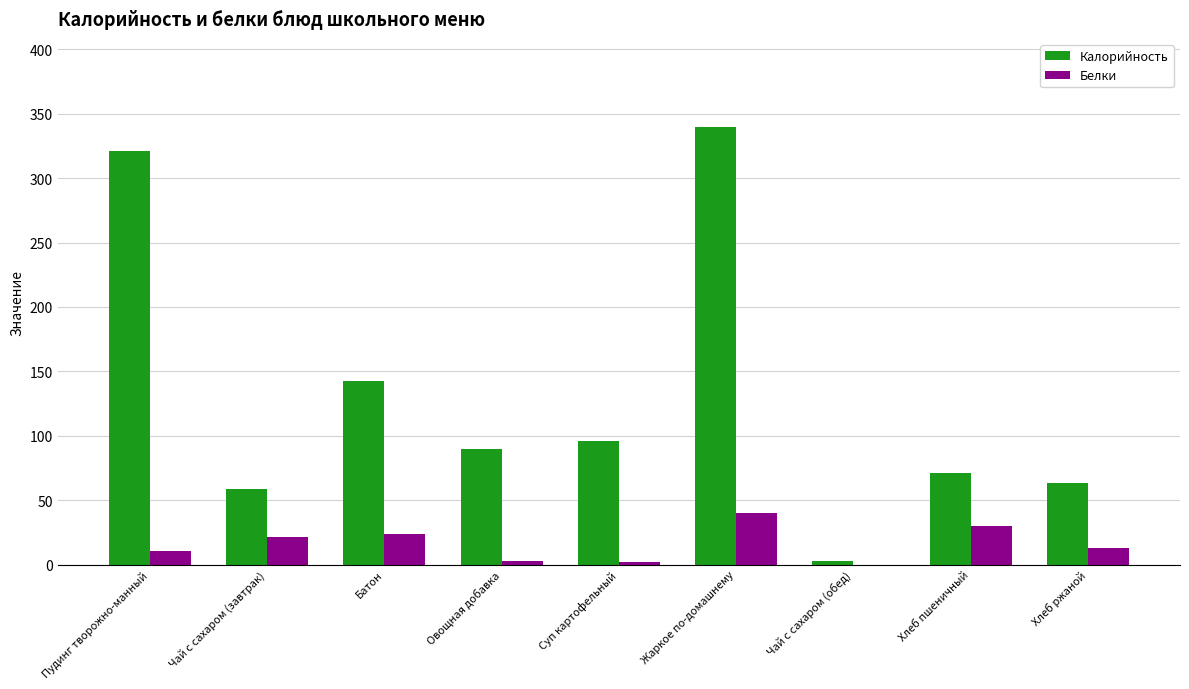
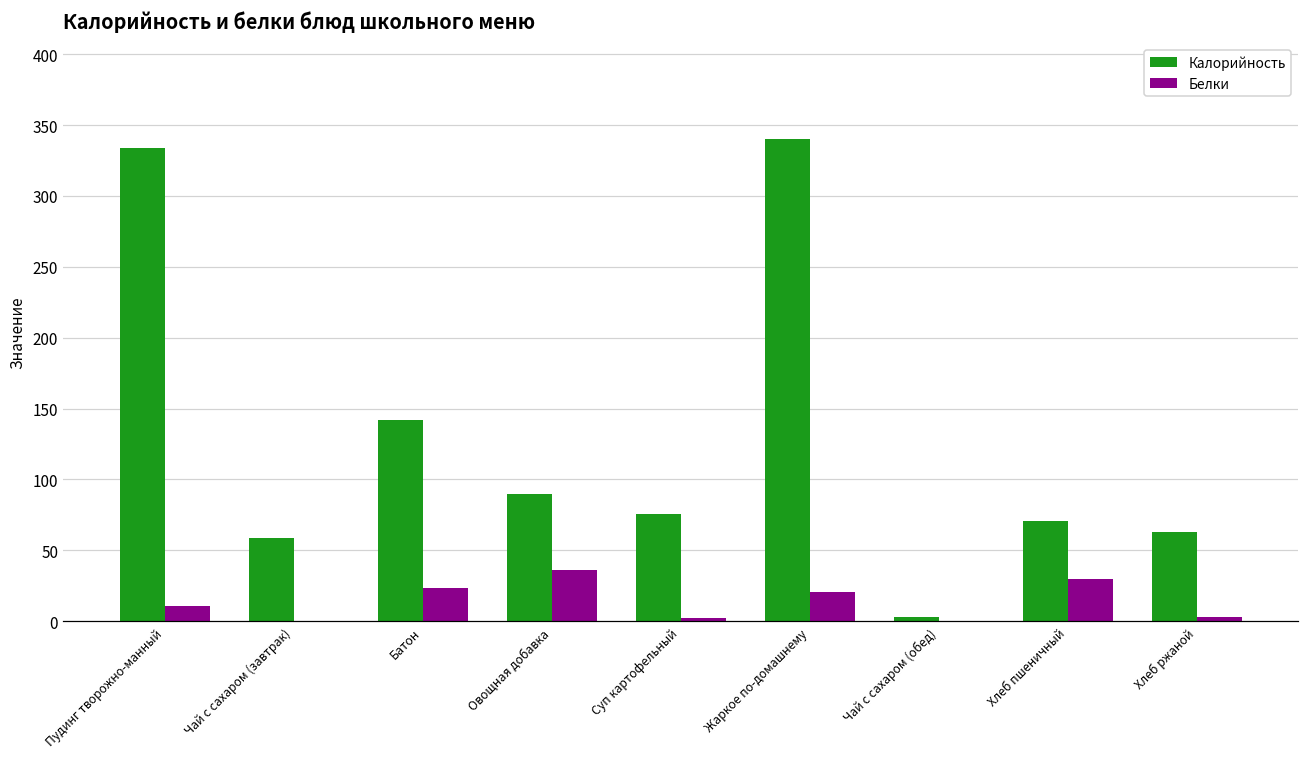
Калорийность, Пудинг творожно-манный: 321 -> 334
Белки, Чай с сахаром (завтрак): 22 -> 0
Белки, Овощная добавка: 3 -> 36
Калорийность, Суп картофельный: 96 -> 76
Белки, Жаркое по-домашнему: 40 -> 21
Белки, Хлеб ржаной: 13 -> 3
